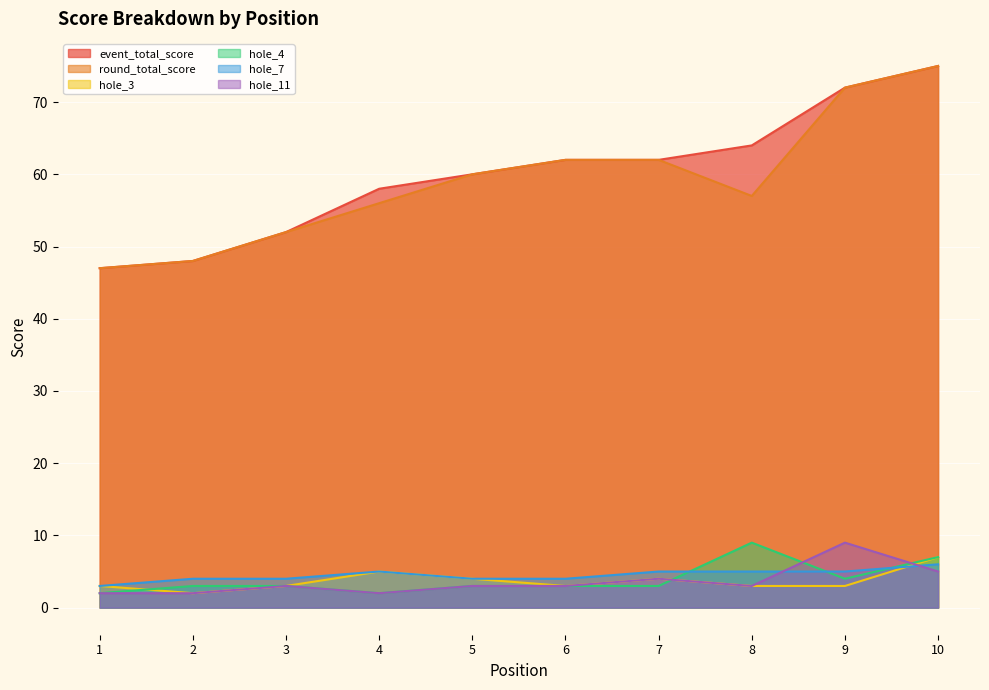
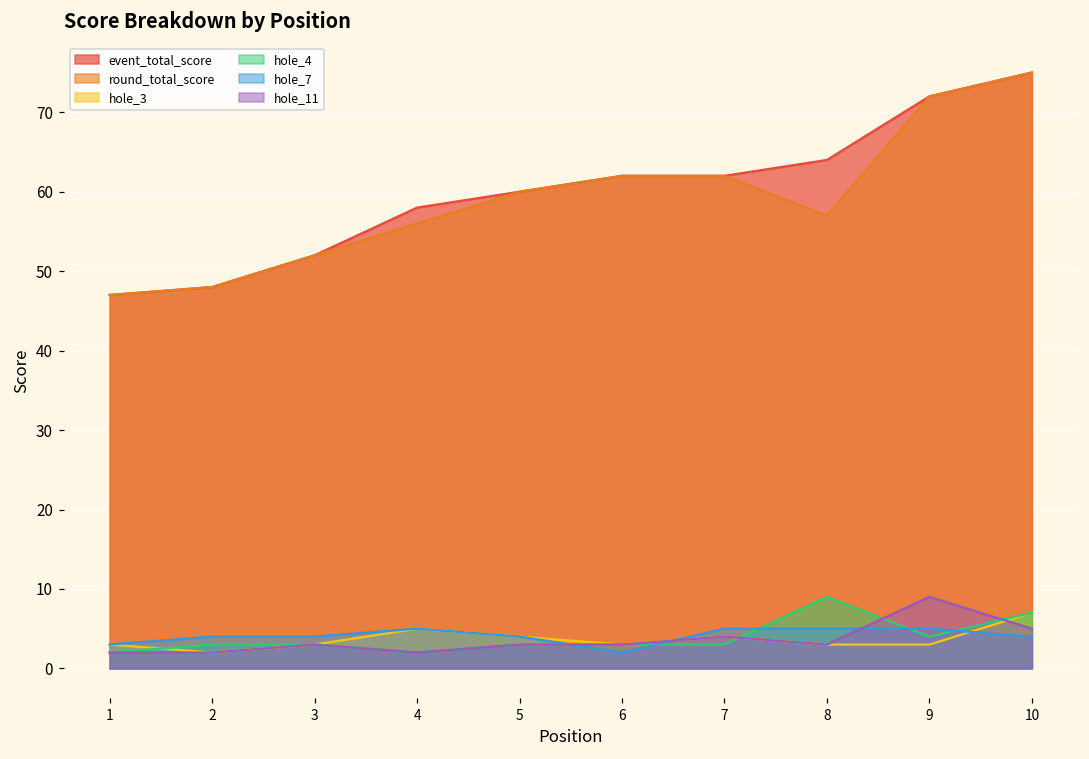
hole_7, 6: 4 -> 2
hole_7, 10: 6 -> 4
